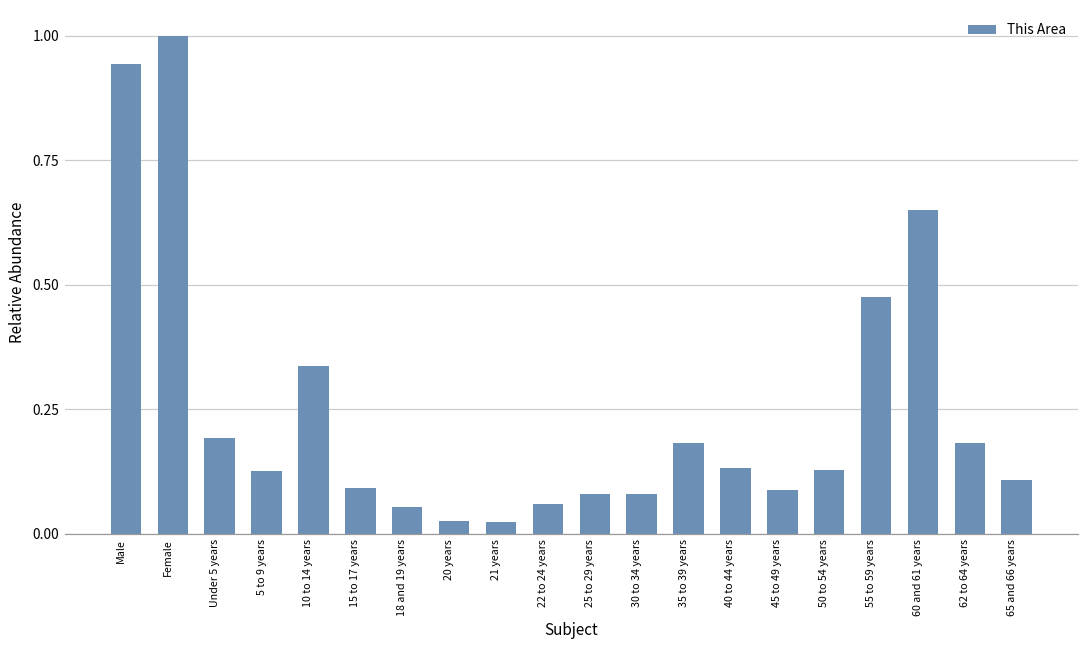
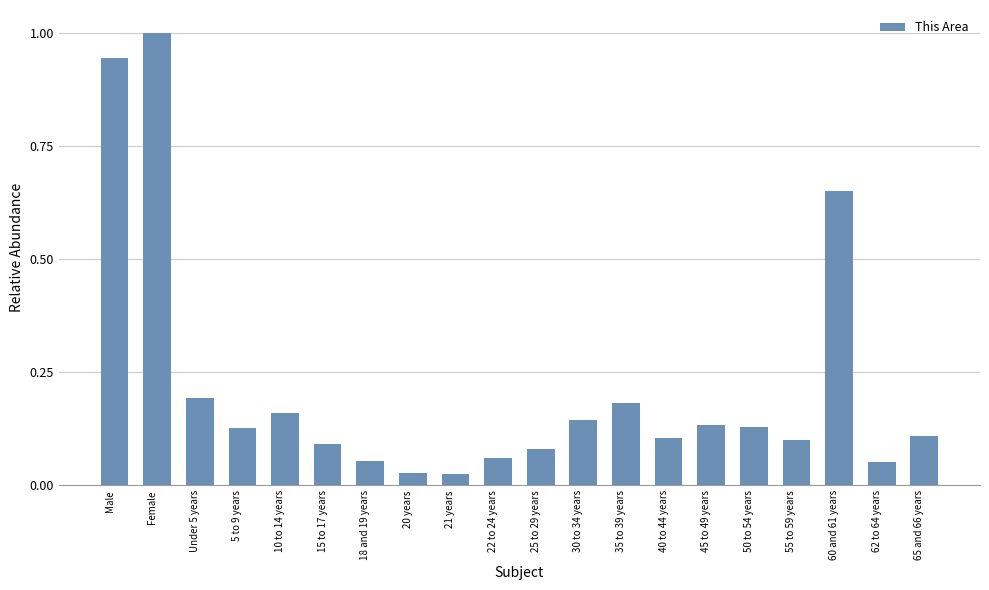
10 to 14 years: 0.34 -> 0.16
30 to 34 years: 0.08 -> 0.14
40 to 44 years: 0.13 -> 0.10
45 to 49 years: 0.09 -> 0.13
55 to 59 years: 0.48 -> 0.10
62 to 64 years: 0.18 -> 0.05
